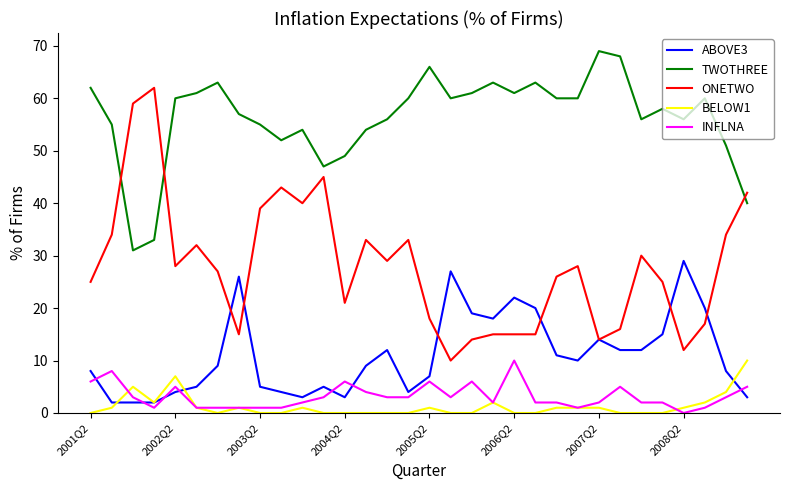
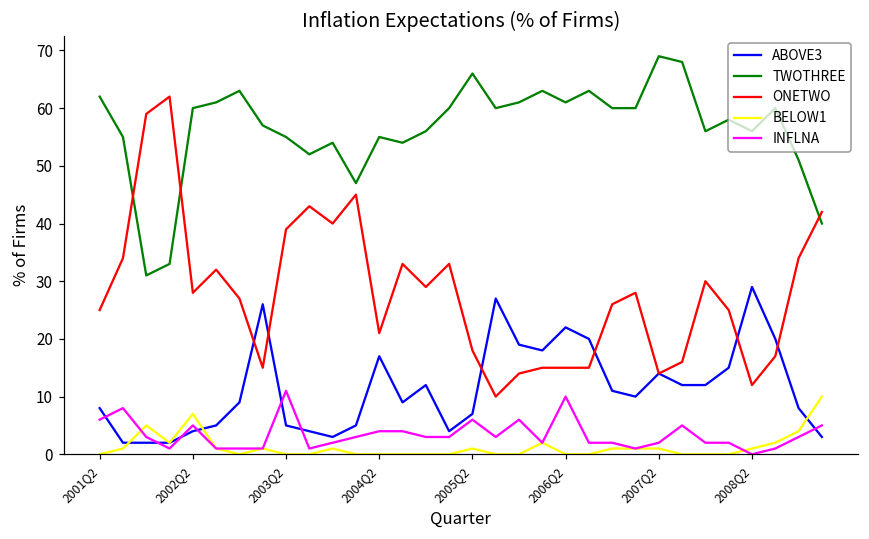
INFLNA, 2003Q2: 1 -> 11
ABOVE3, 2004Q2: 3 -> 17
TWOTHREE, 2004Q2: 49 -> 55
INFLNA, 2004Q2: 6 -> 4
